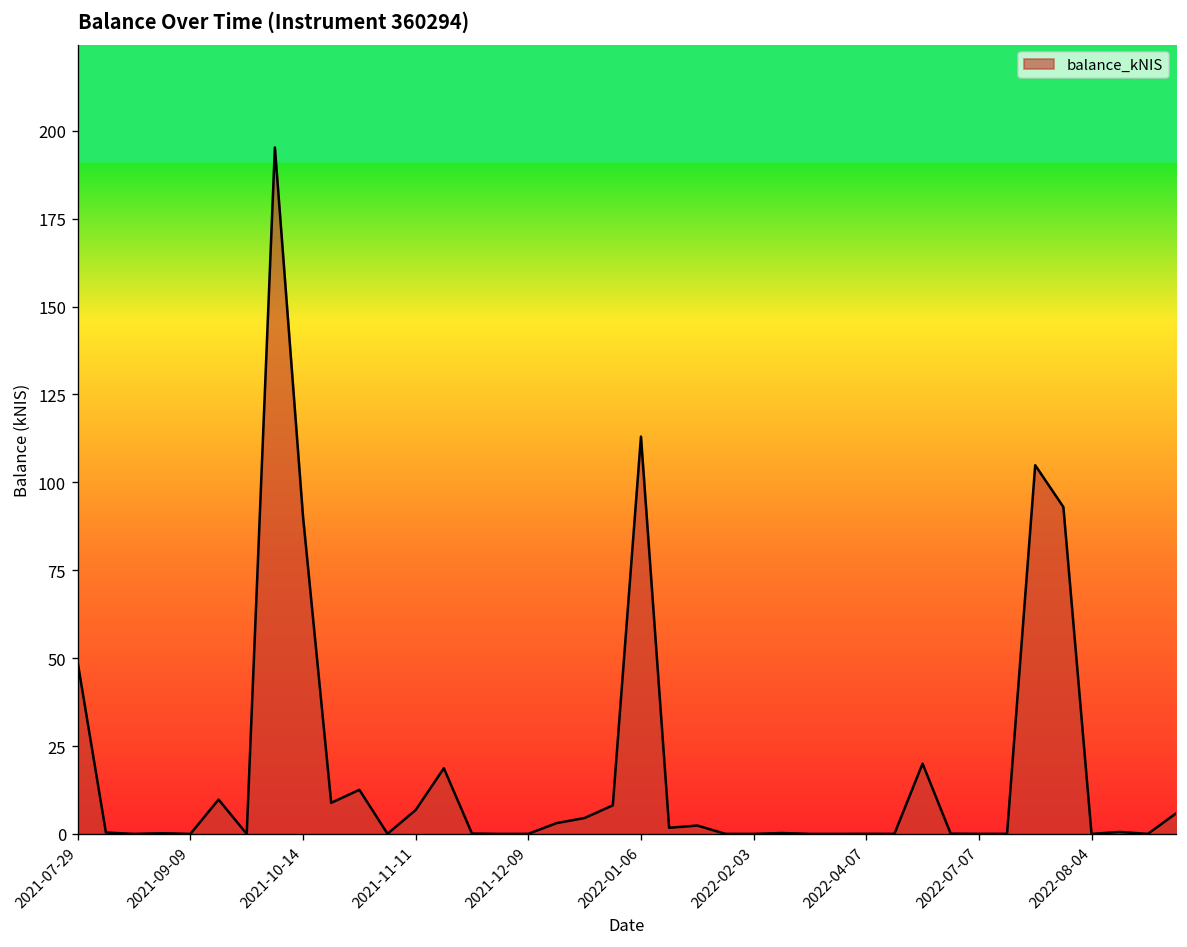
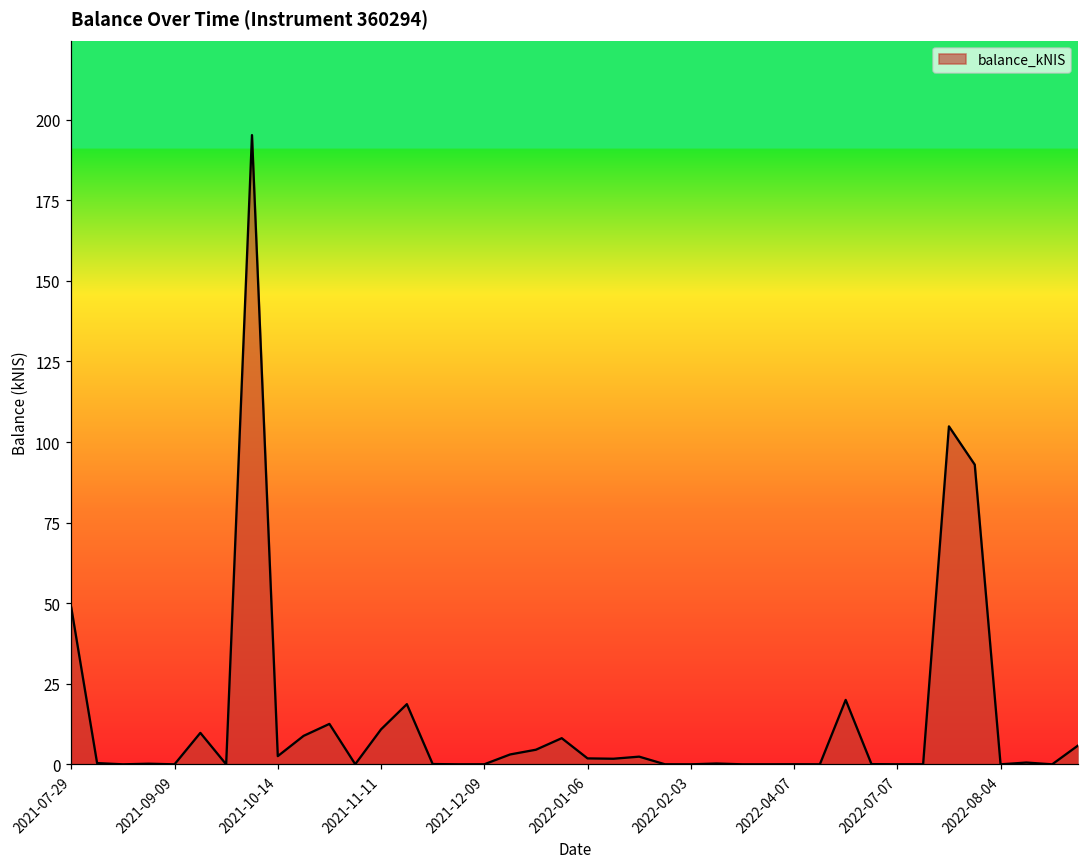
2021-10-14: 90 -> 3
2021-11-11: 7 -> 11
2022-01-06: 113 -> 2
